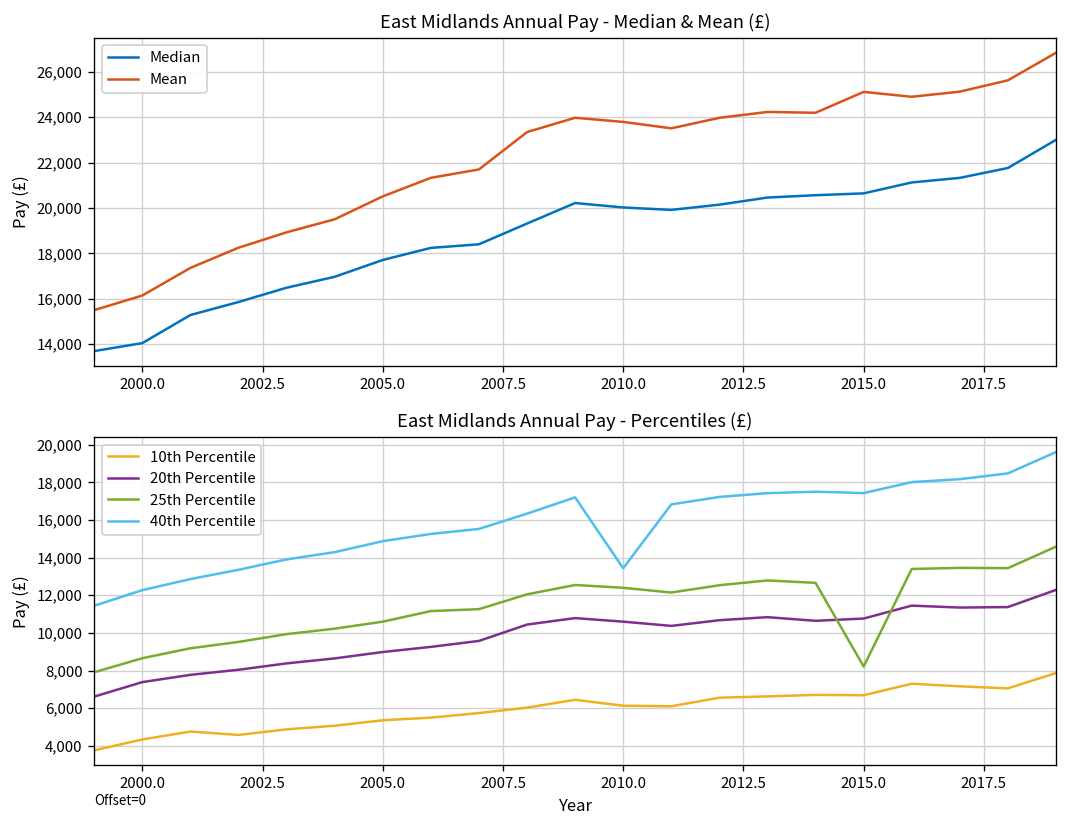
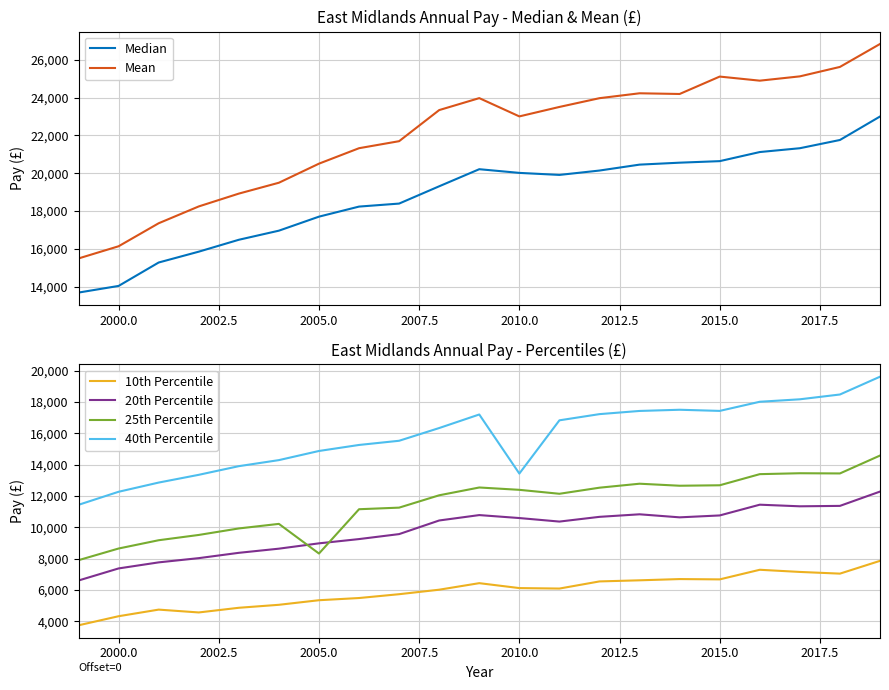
East Midlands Annual Pay - Median & Mean (£), Mean, 2010.0: 23,800 -> 23,000
East Midlands Annual Pay - Percentiles (£), 25th Percentile, 2005.0: 10,600 -> 8,300
East Midlands Annual Pay - Percentiles (£), 25th Percentile, 2015.0: 8,200 -> 12,700
